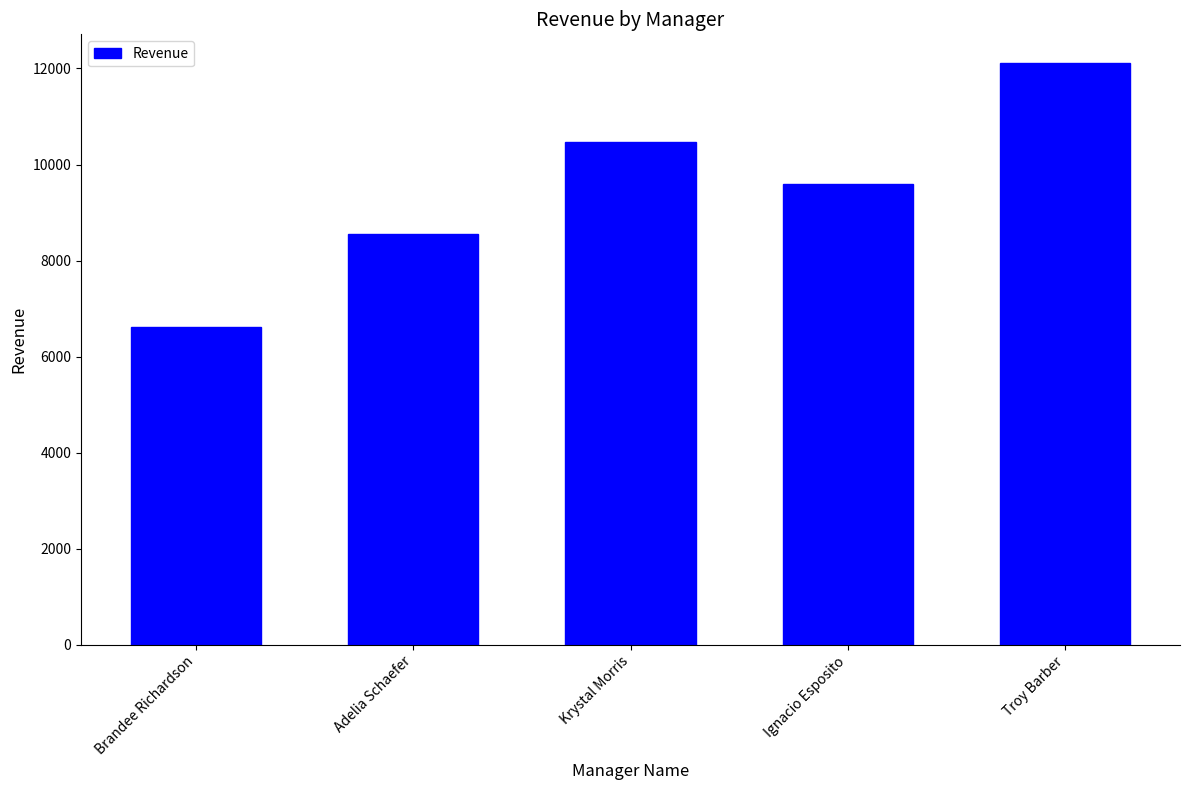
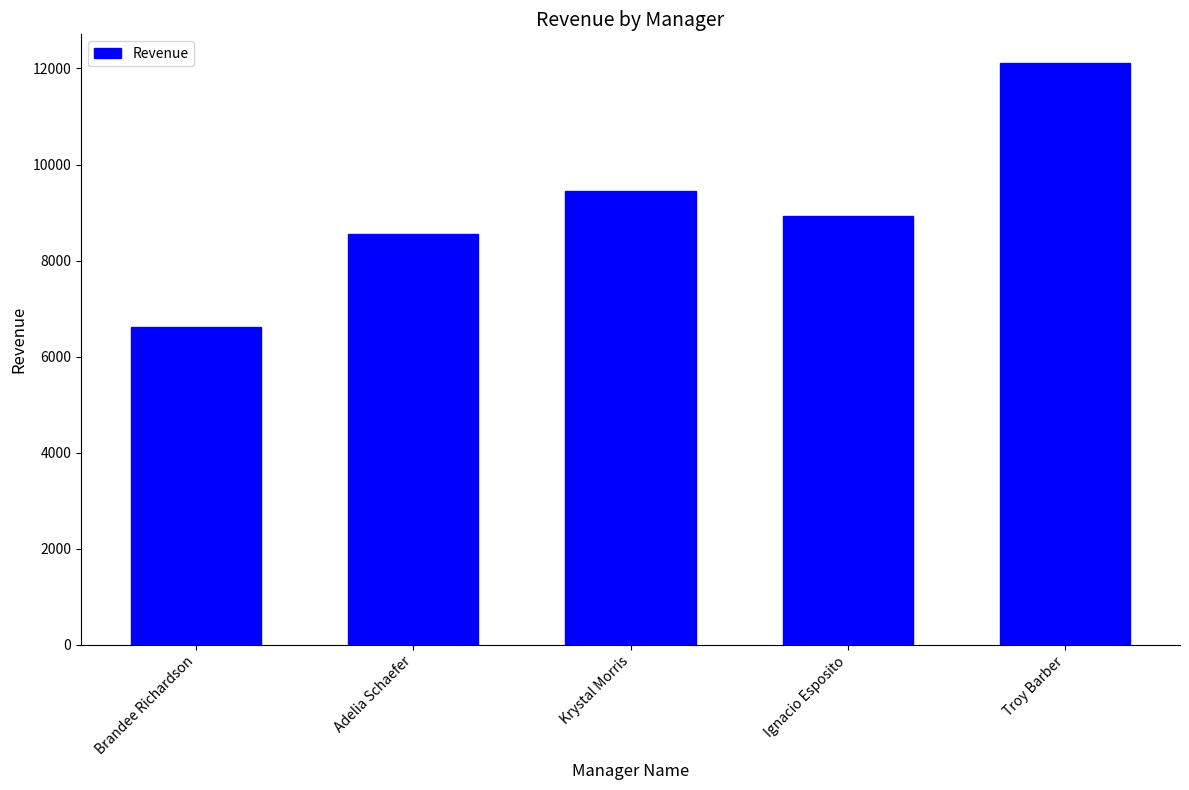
Krystal Morris: 10500 -> 9500
Ignacio Esposito: 9600 -> 8900
